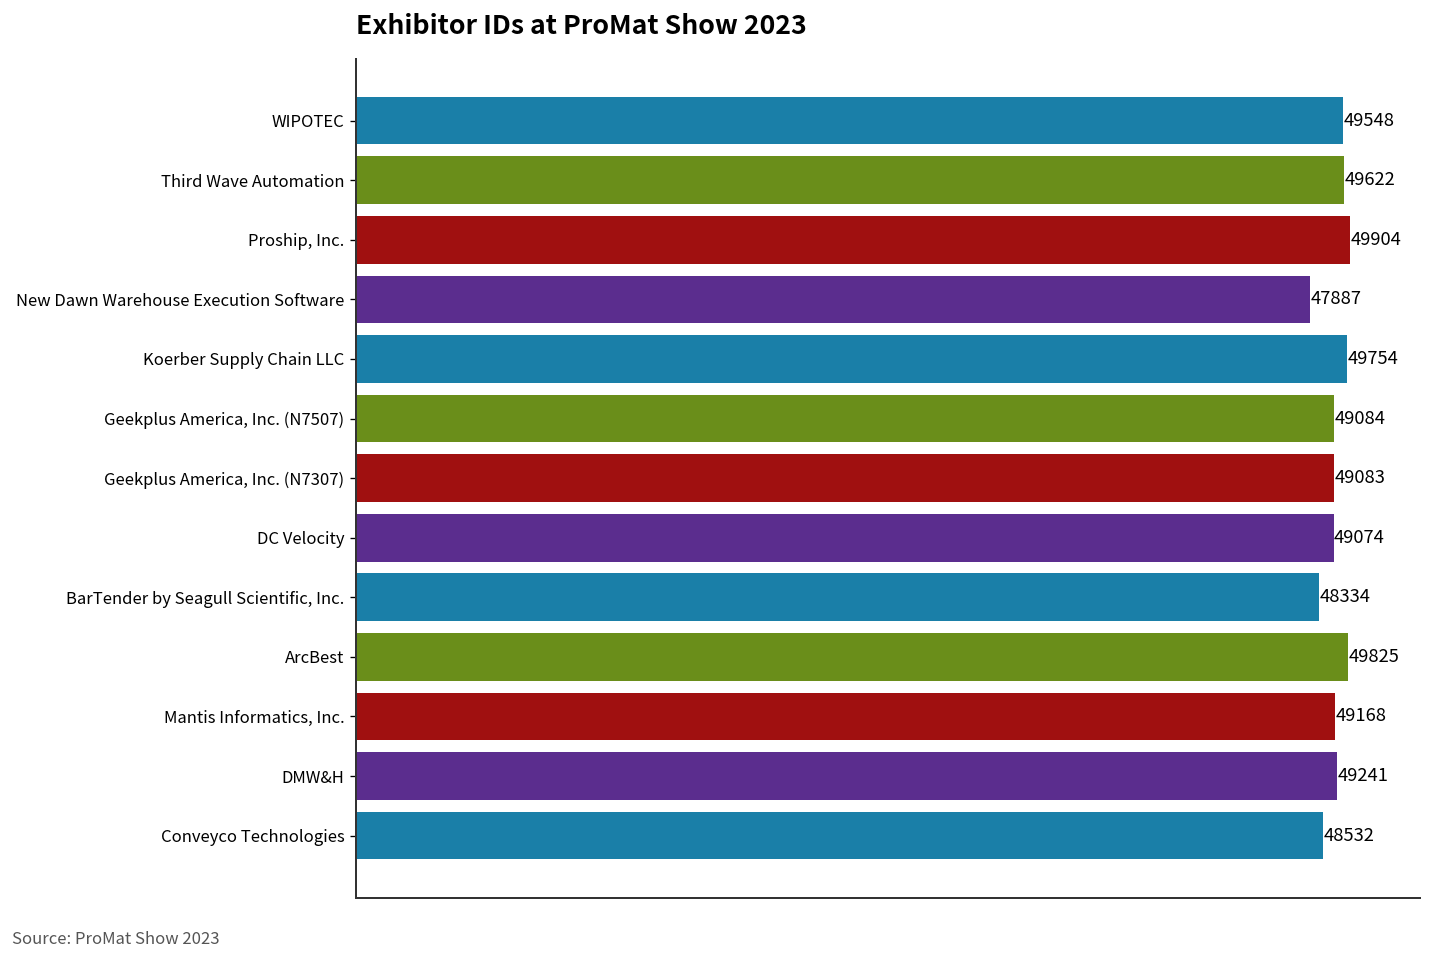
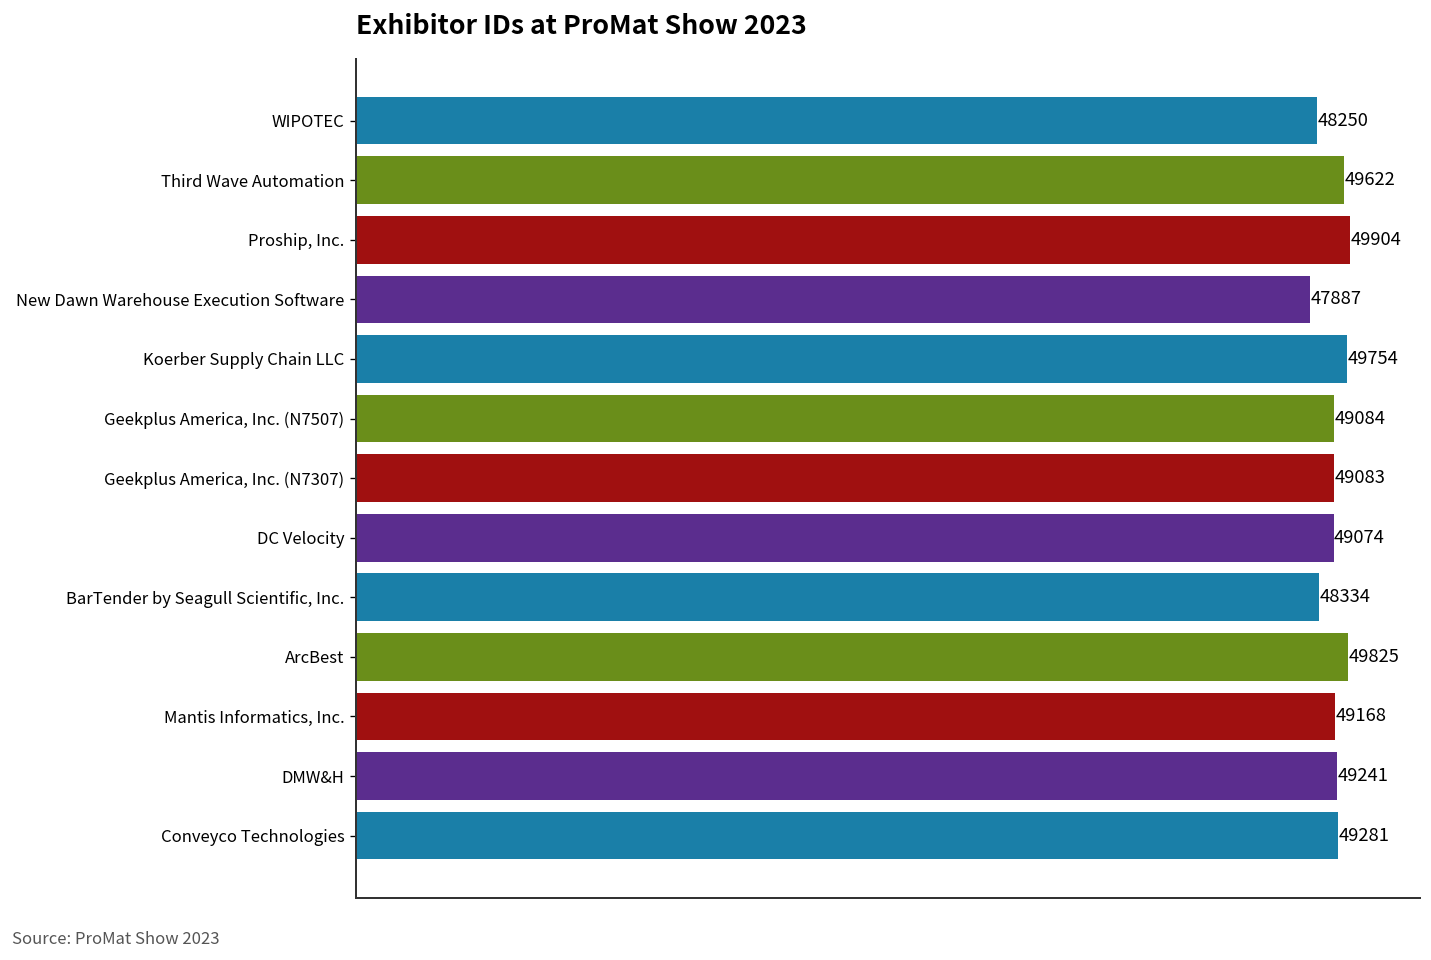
WIPOTEC: 49548 -> 48250
Conveyco Technologies: 48532 -> 49281
